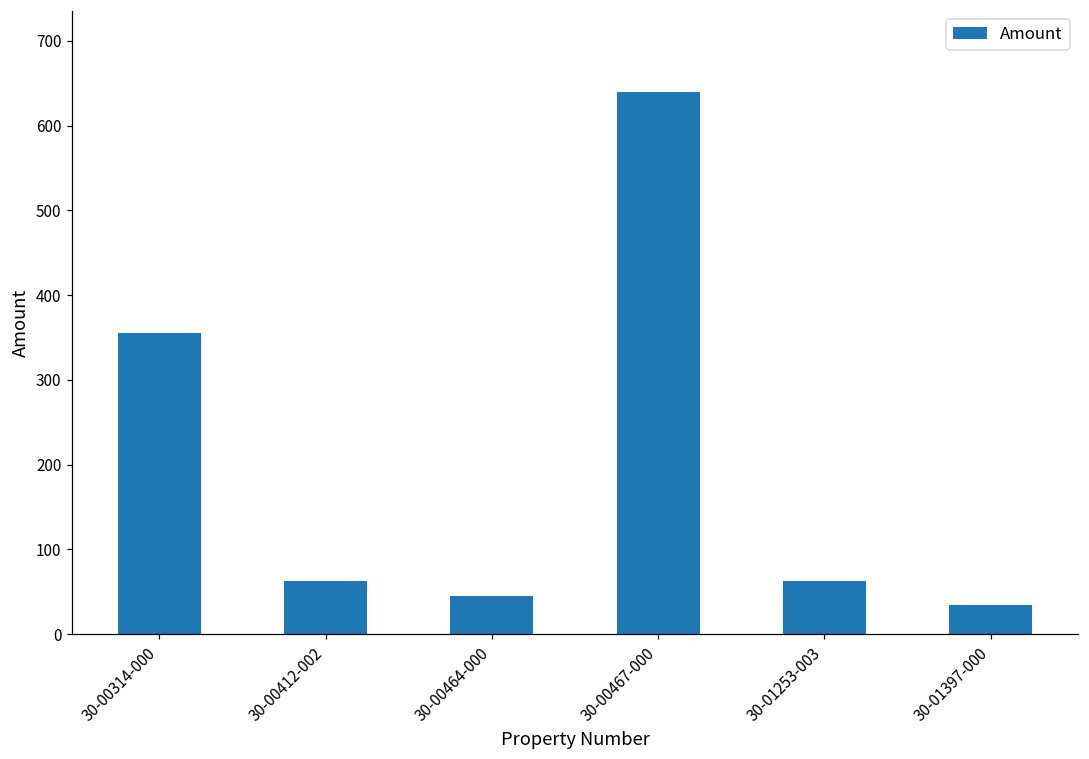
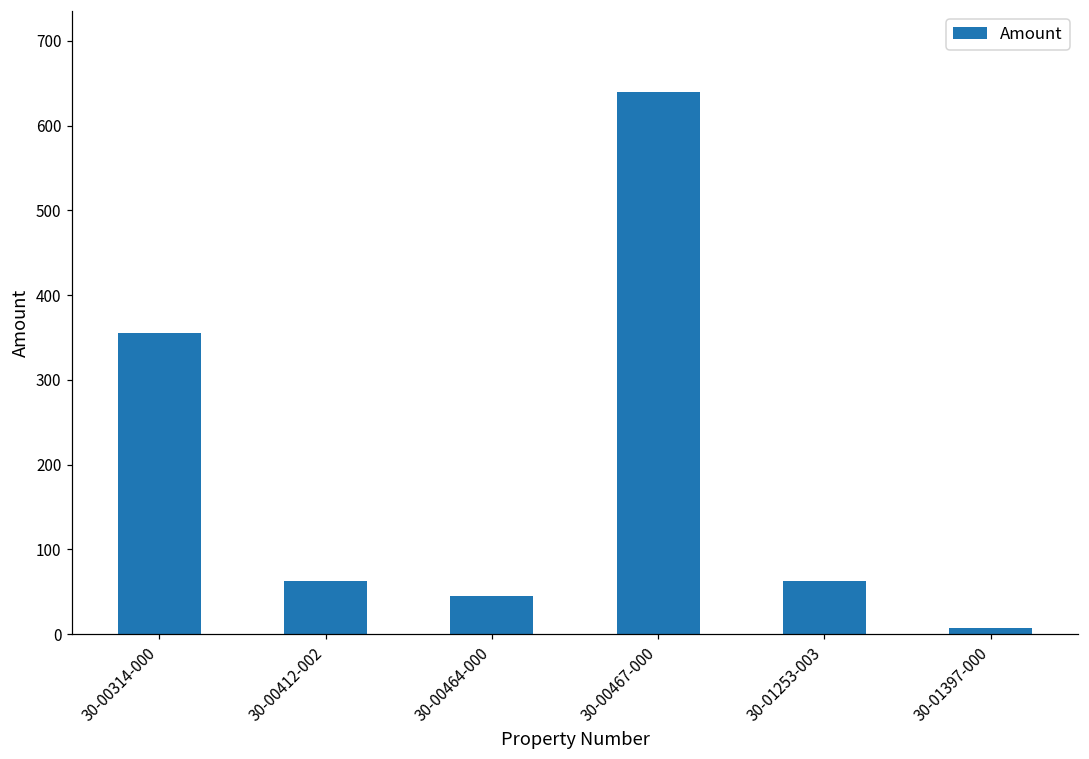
30-01397-000: 30 -> 10
